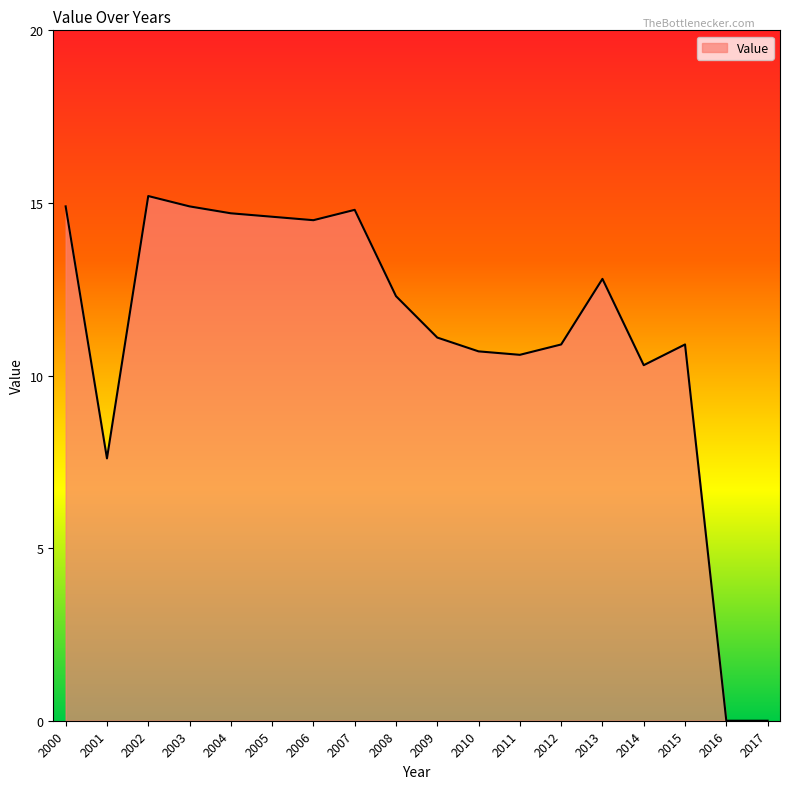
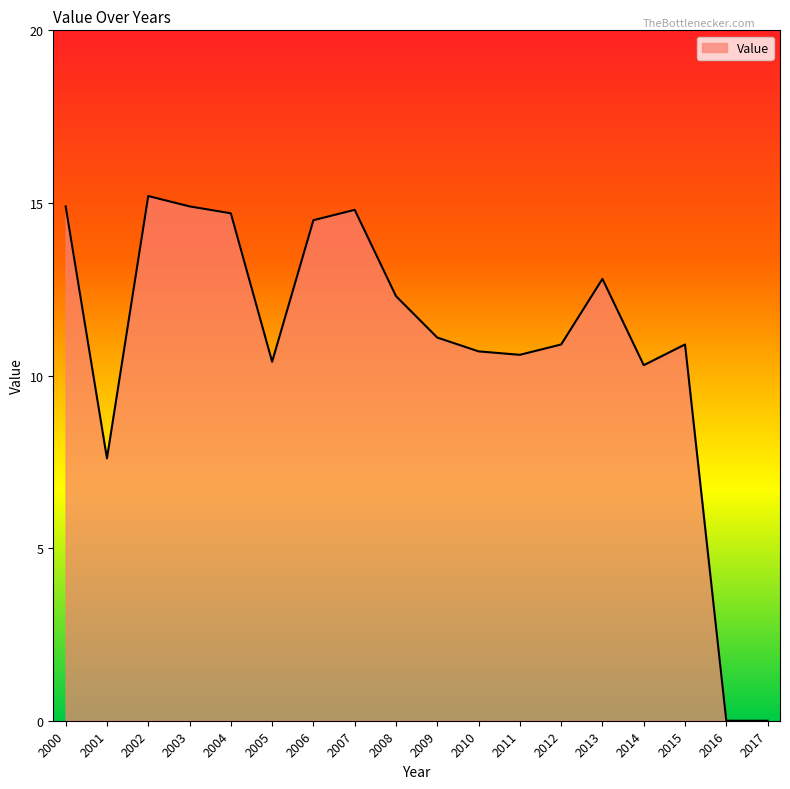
2005: 14.6 -> 10.4
